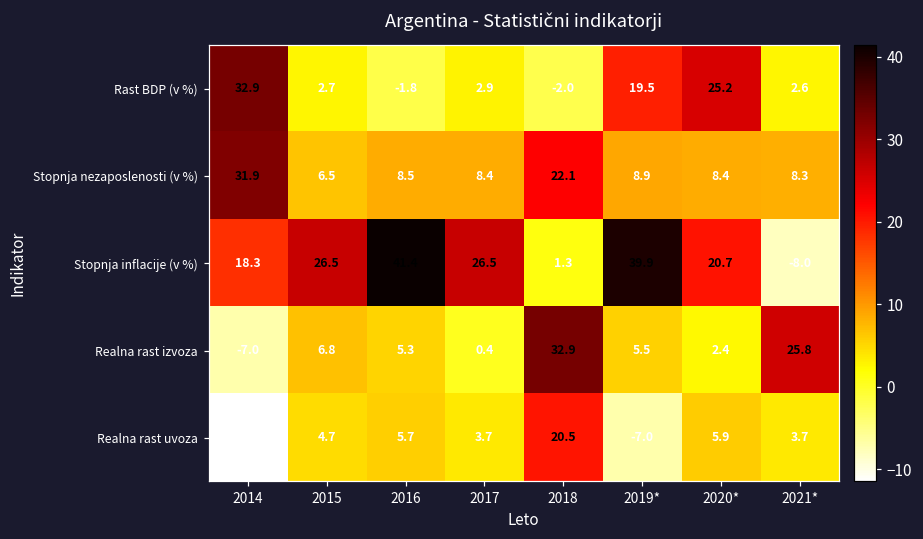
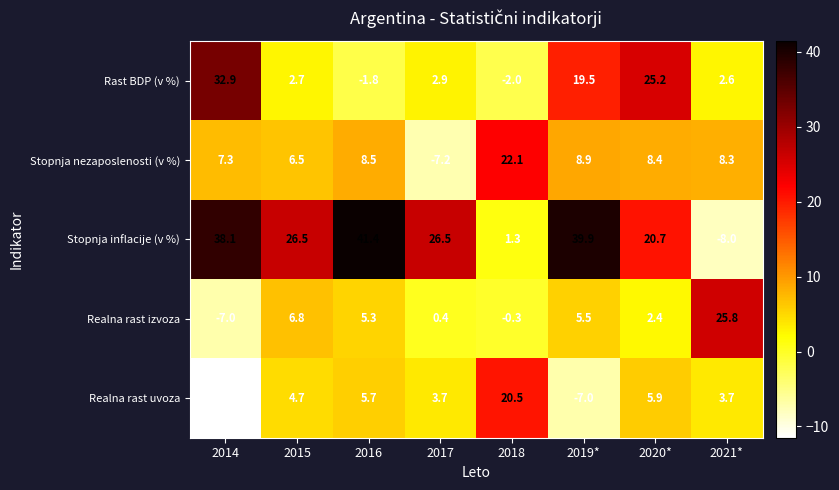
Stopnja nezaposlenosti (v %), 2014: 31.9 -> 7.3
Stopnja nezaposlenosti (v %), 2017: 8.4 -> -7.2
Stopnja inflacije (v %), 2014: 18.3 -> 38.1
Realna rast izvoza, 2018: 32.9 -> -0.3
